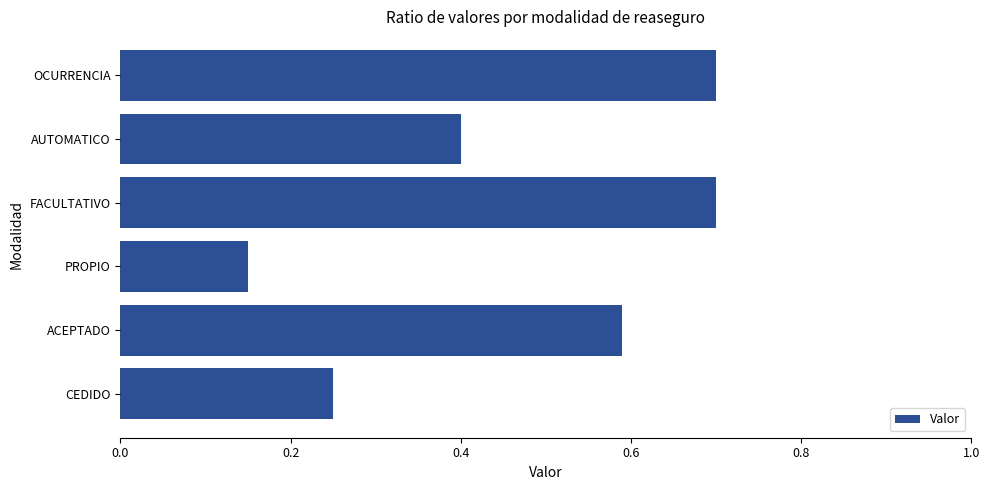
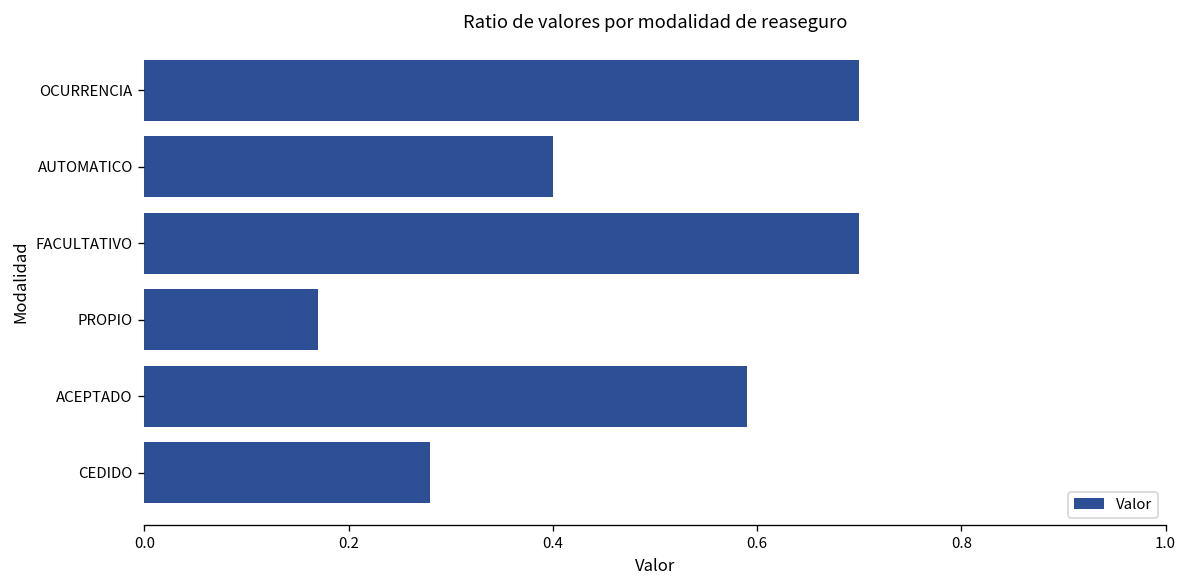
PROPIO: 0.15 -> 0.17
CEDIDO: 0.25 -> 0.28
